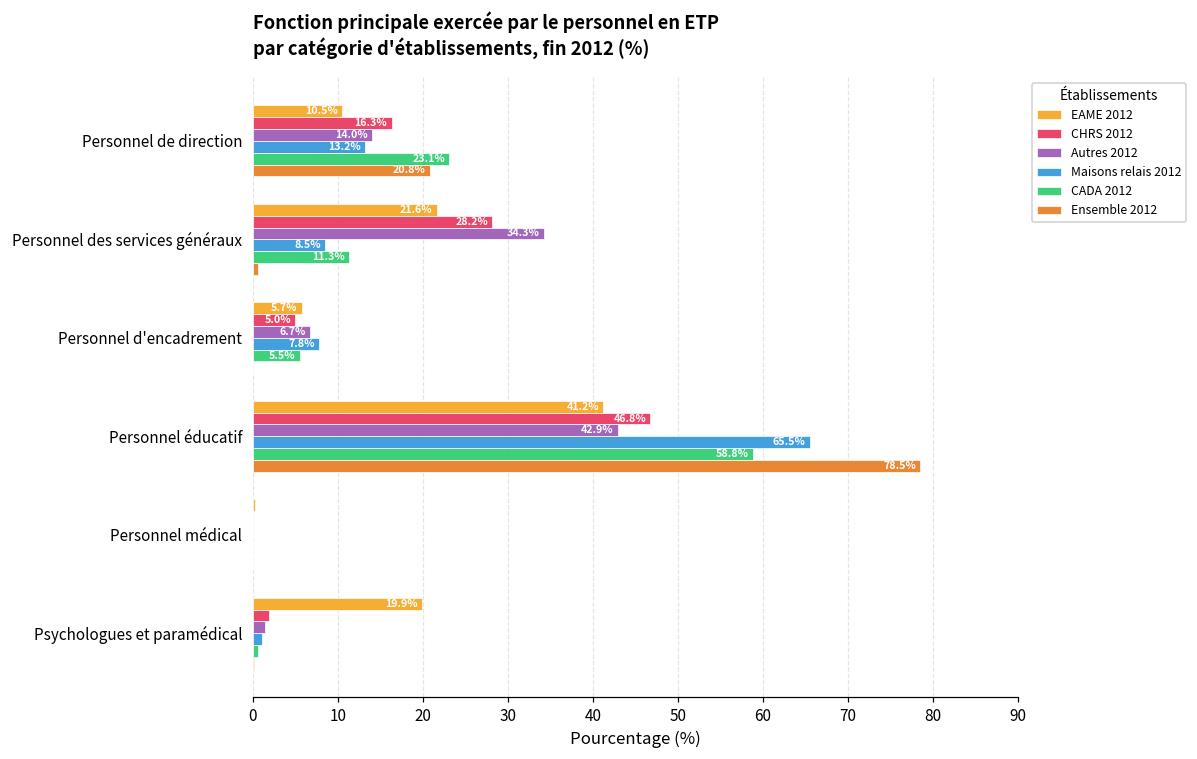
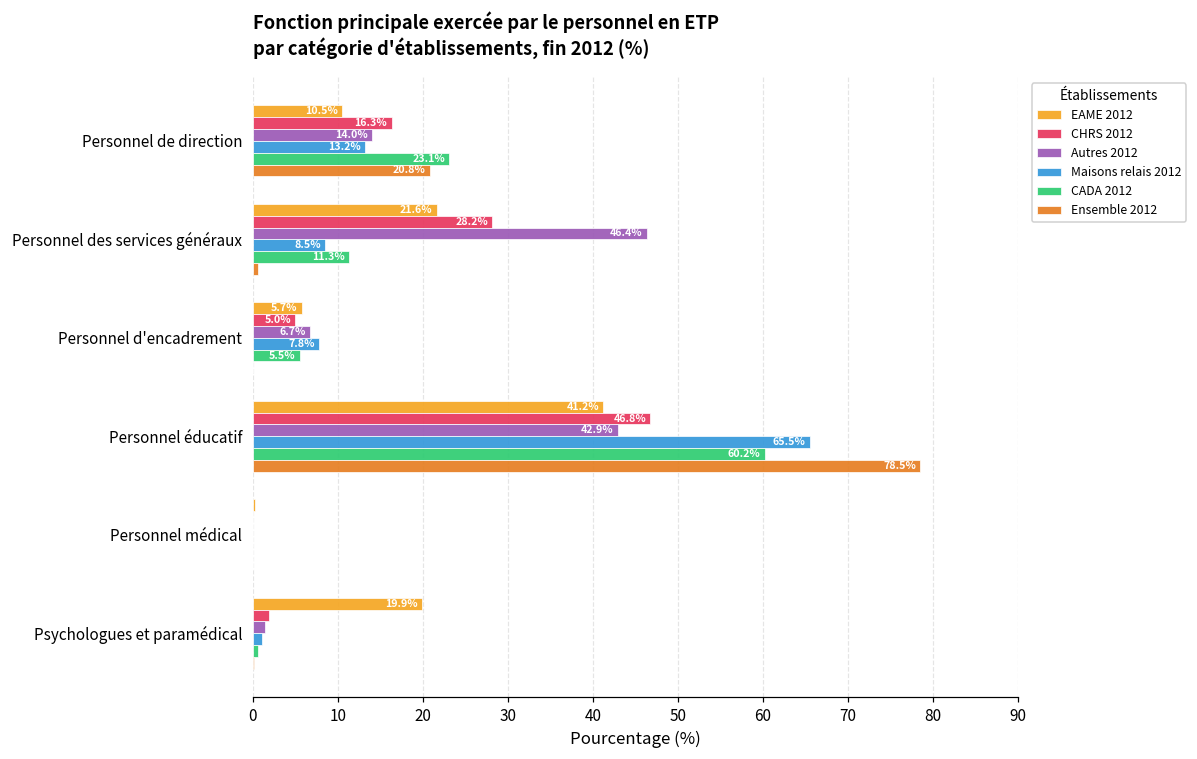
Autres 2012, Personnel des services généraux: 34.3% -> 46.4%
CADA 2012, Personnel éducatif: 58.8% -> 60.2%
